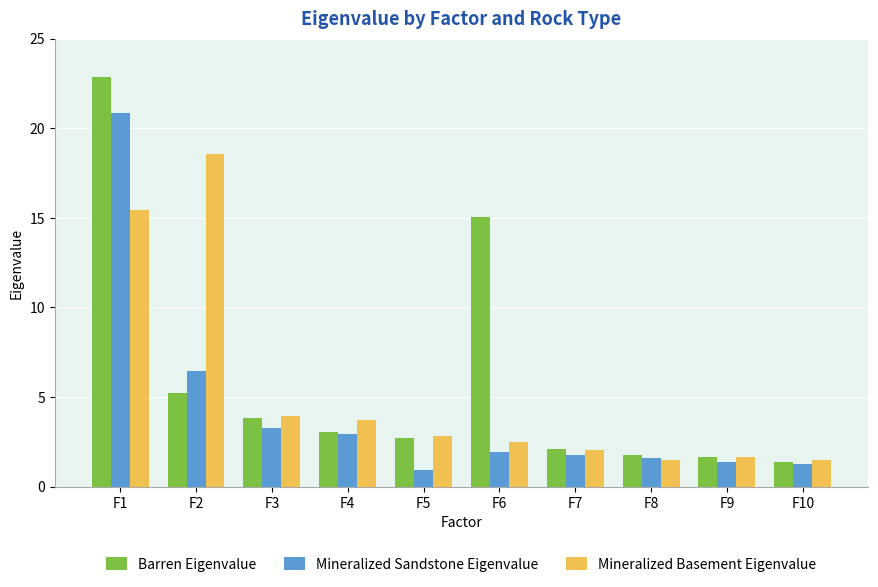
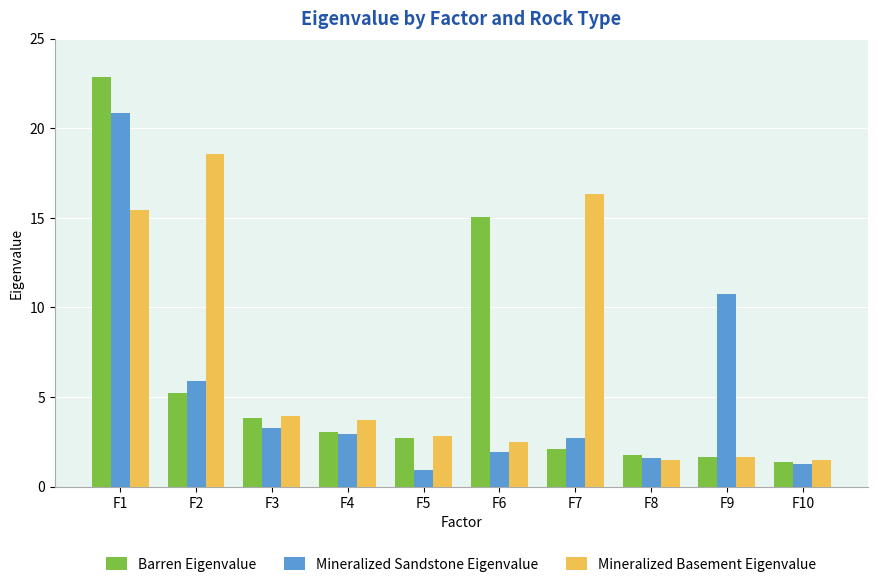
Mineralized Sandstone Eigenvalue, F2: 6.4 -> 5.9
Mineralized Sandstone Eigenvalue, F7: 1.8 -> 2.7
Mineralized Basement Eigenvalue, F7: 2.1 -> 16.3
Mineralized Sandstone Eigenvalue, F9: 1.4 -> 10.8
